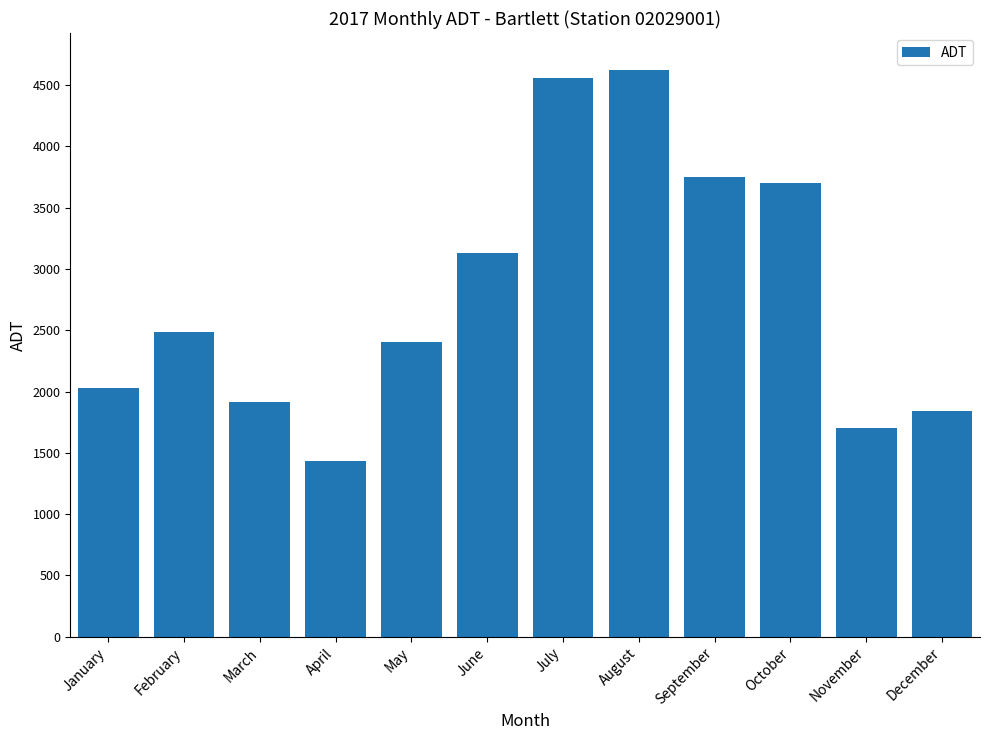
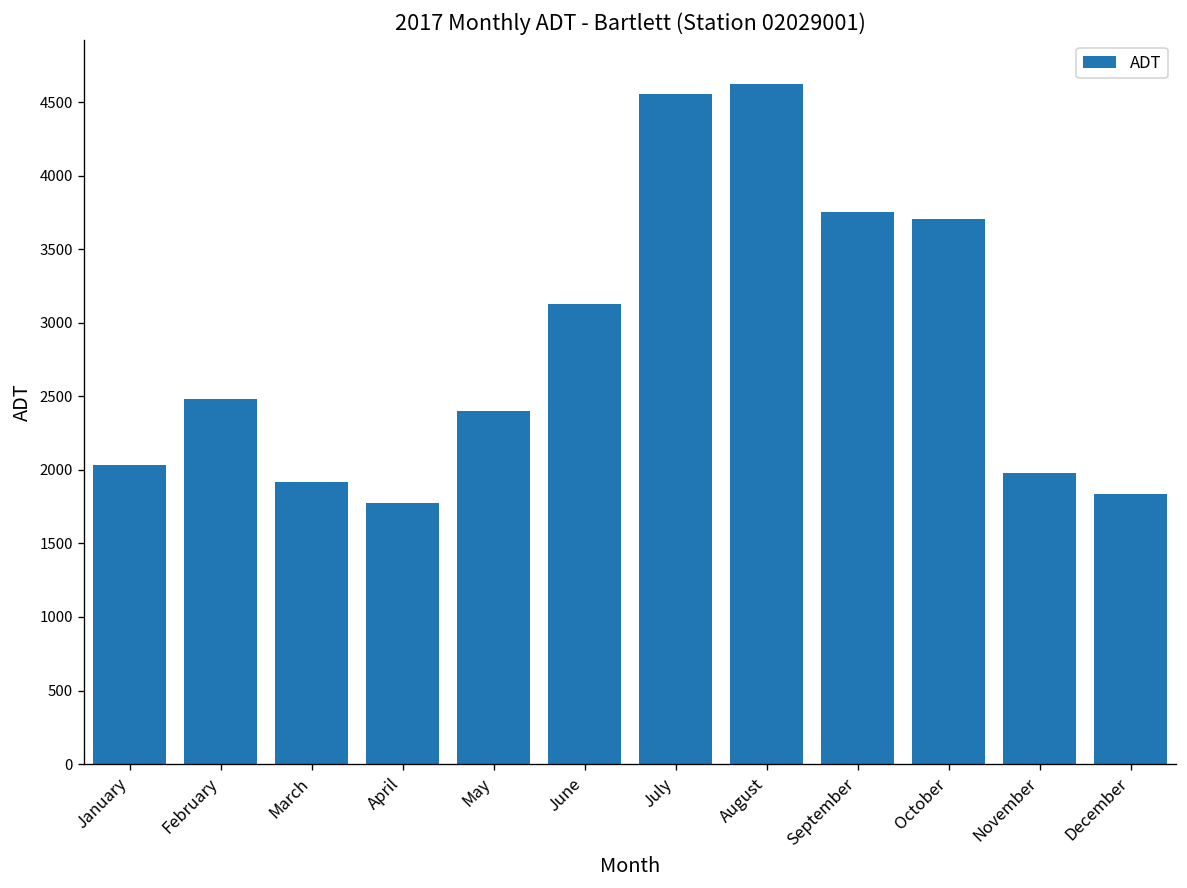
April: 1440 -> 1770
November: 1700 -> 1980
